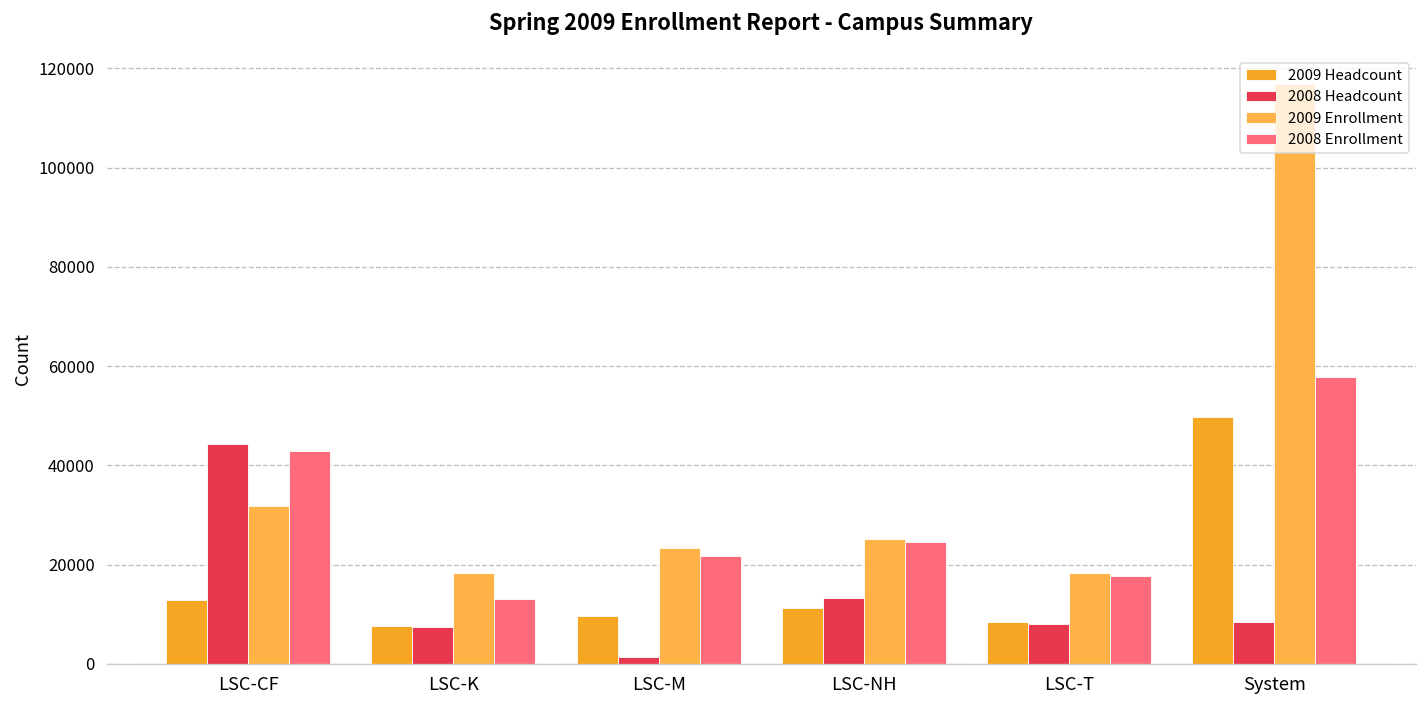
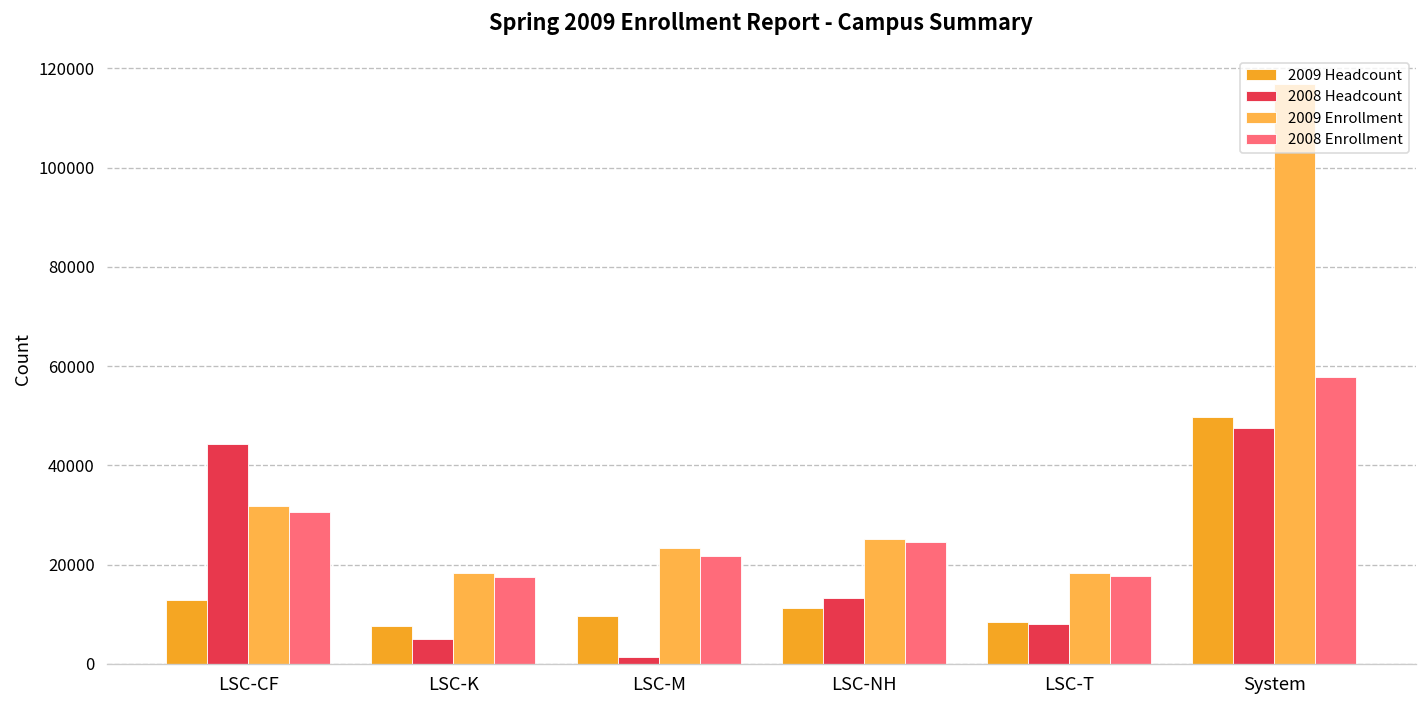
2008 Enrollment, LSC-CF: 43000 -> 31000
2008 Headcount, LSC-K: 7000 -> 5000
2008 Enrollment, LSC-K: 13000 -> 18000
2008 Headcount, System: 8000 -> 47000
